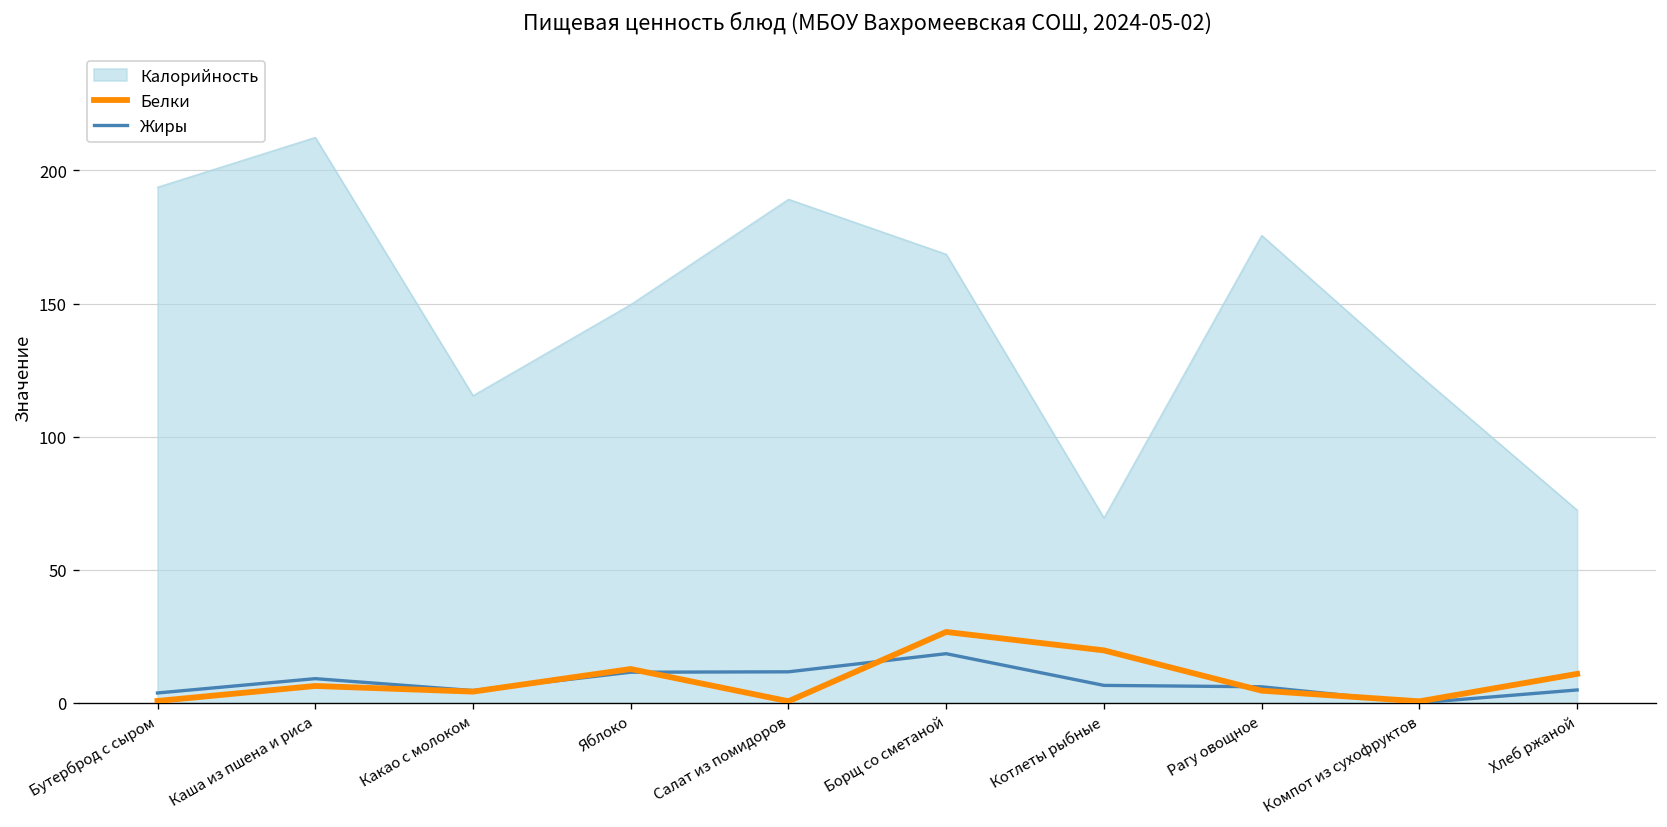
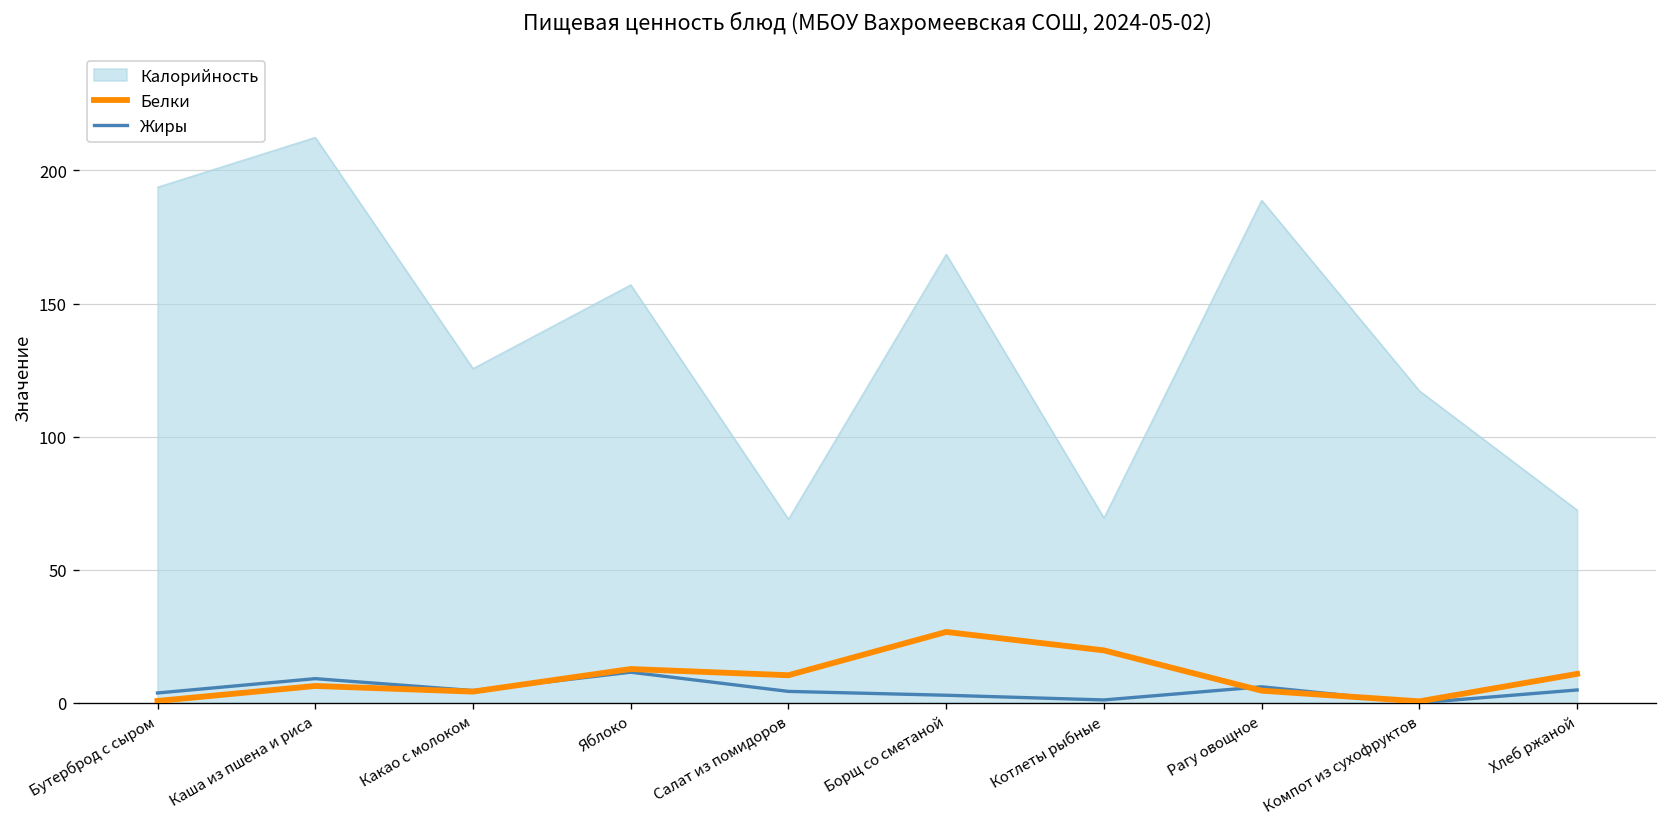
Калорийность, Какао с молоком: 115 -> 126
Калорийность, Яблоко: 150 -> 157
Калорийность, Салат из помидоров: 189 -> 69
Белки, Салат из помидоров: 1 -> 10
Жиры, Салат из помидоров: 12 -> 4
Жиры, Борщ со сметаной: 18 -> 3
Жиры, Котлеты рыбные: 7 -> 1
Калорийность, Рагу овощное: 176 -> 189
Калорийность, Компот из сухофруктов: 123 -> 117
